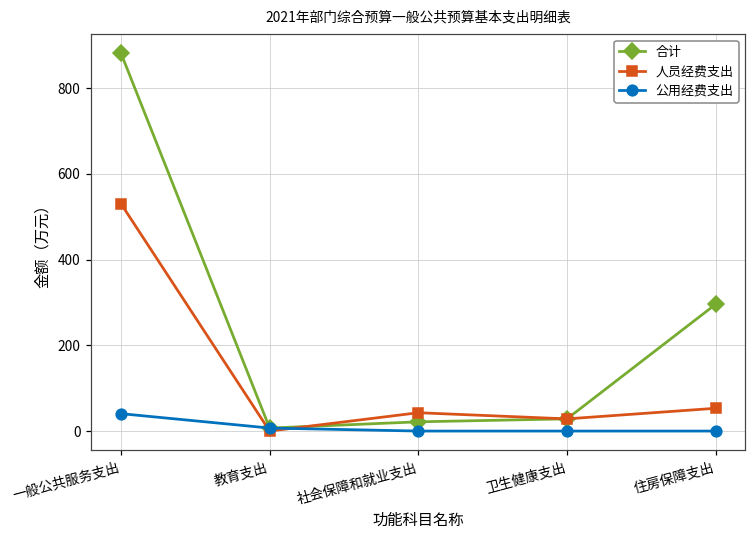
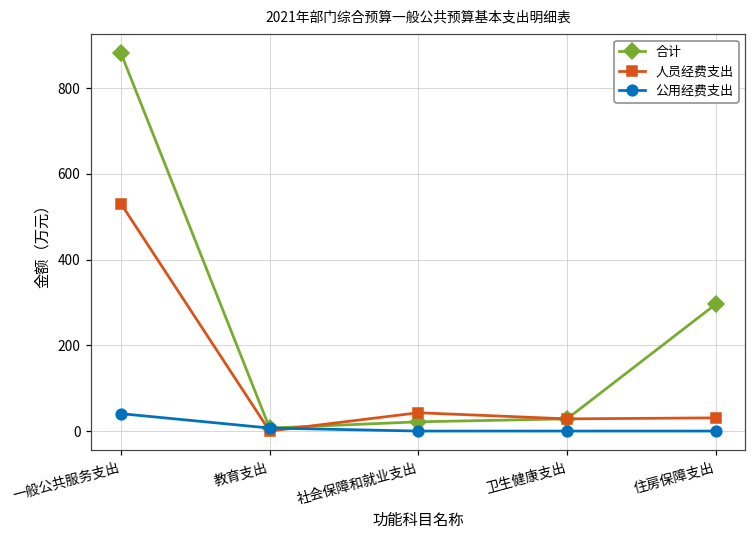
人员经费支出, 住房保障支出: 50 -> 30
